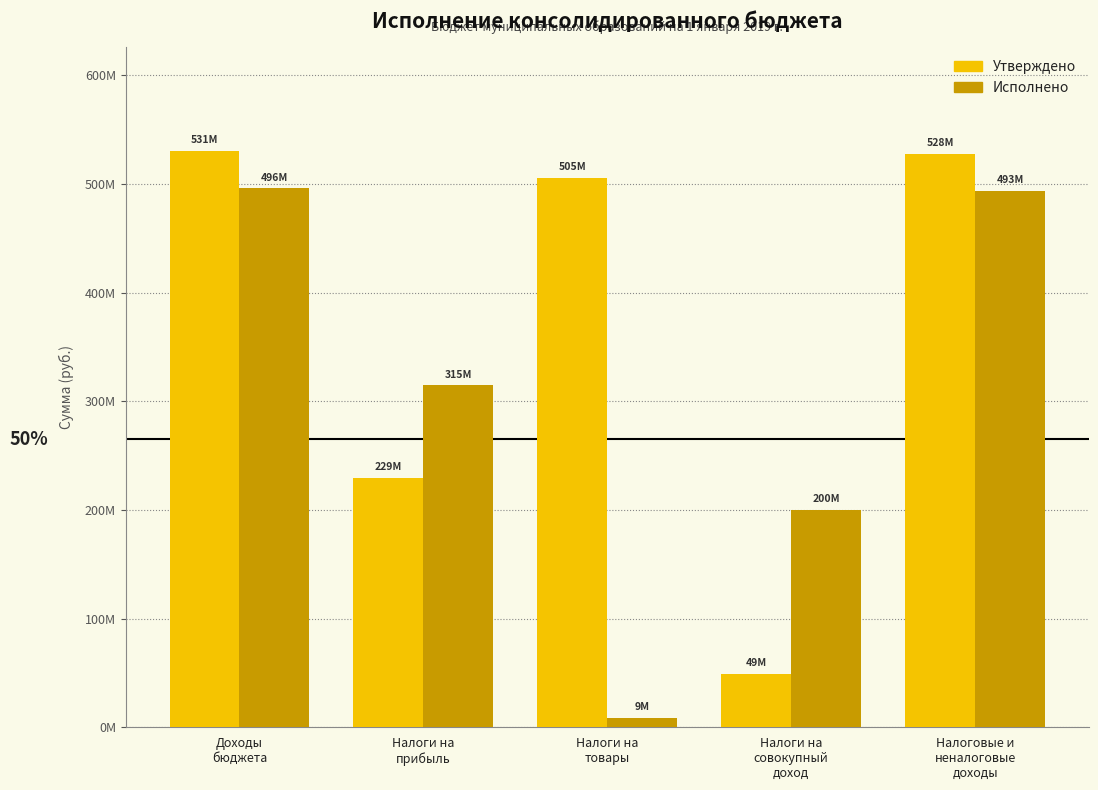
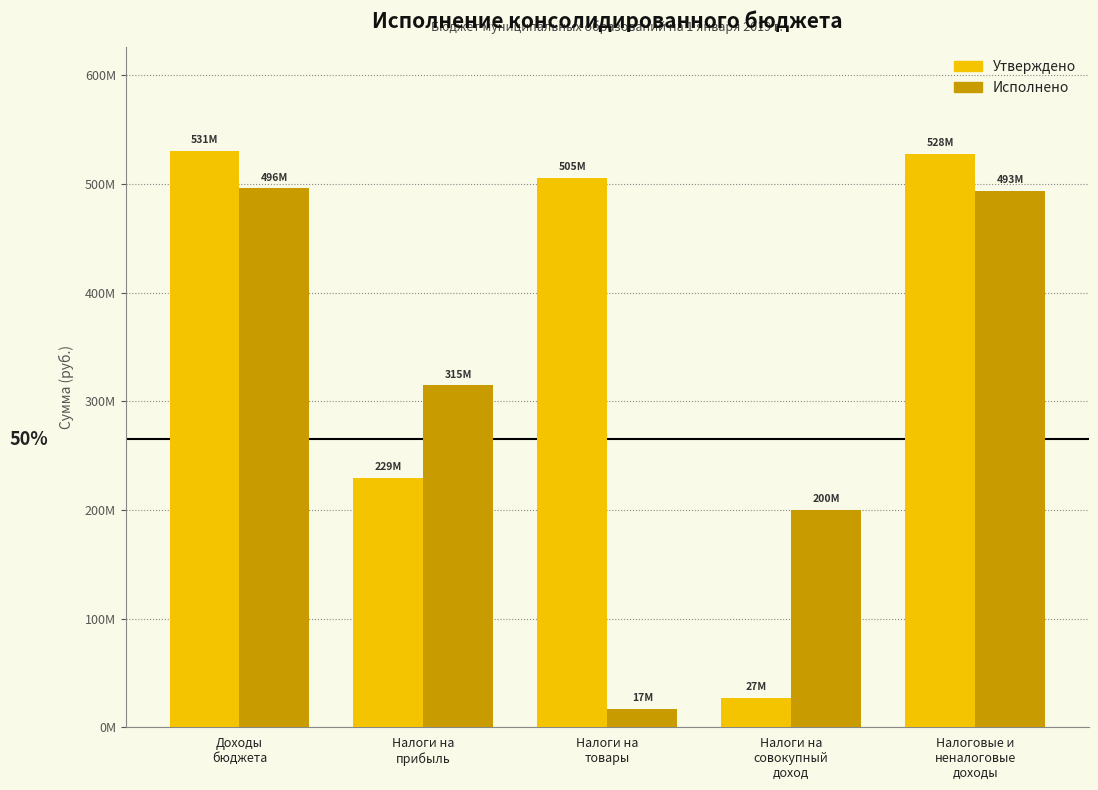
Исполнено, Налоги на товары: 9M -> 17M
Утверждено, Налоги на совокупный доход: 49M -> 27M
